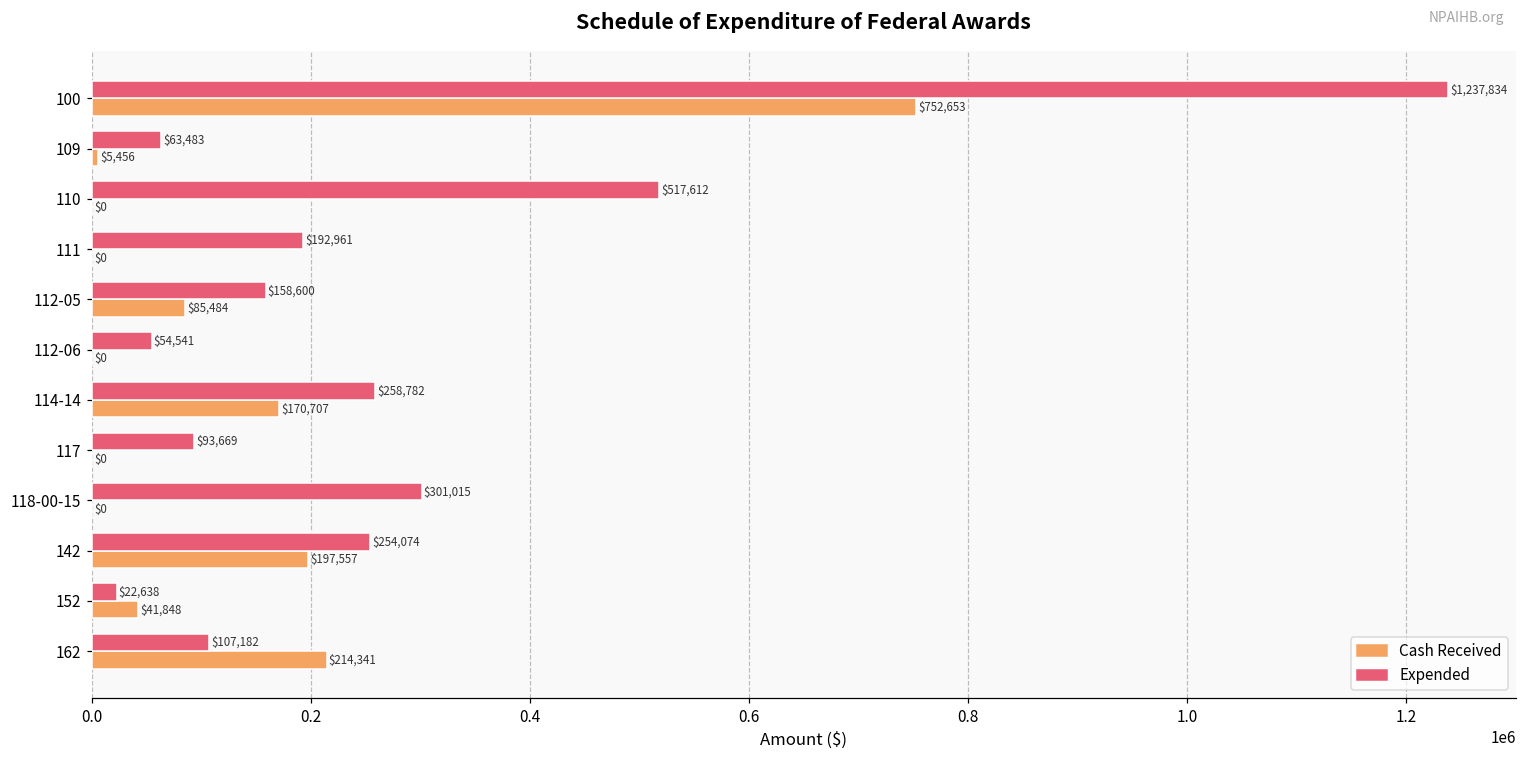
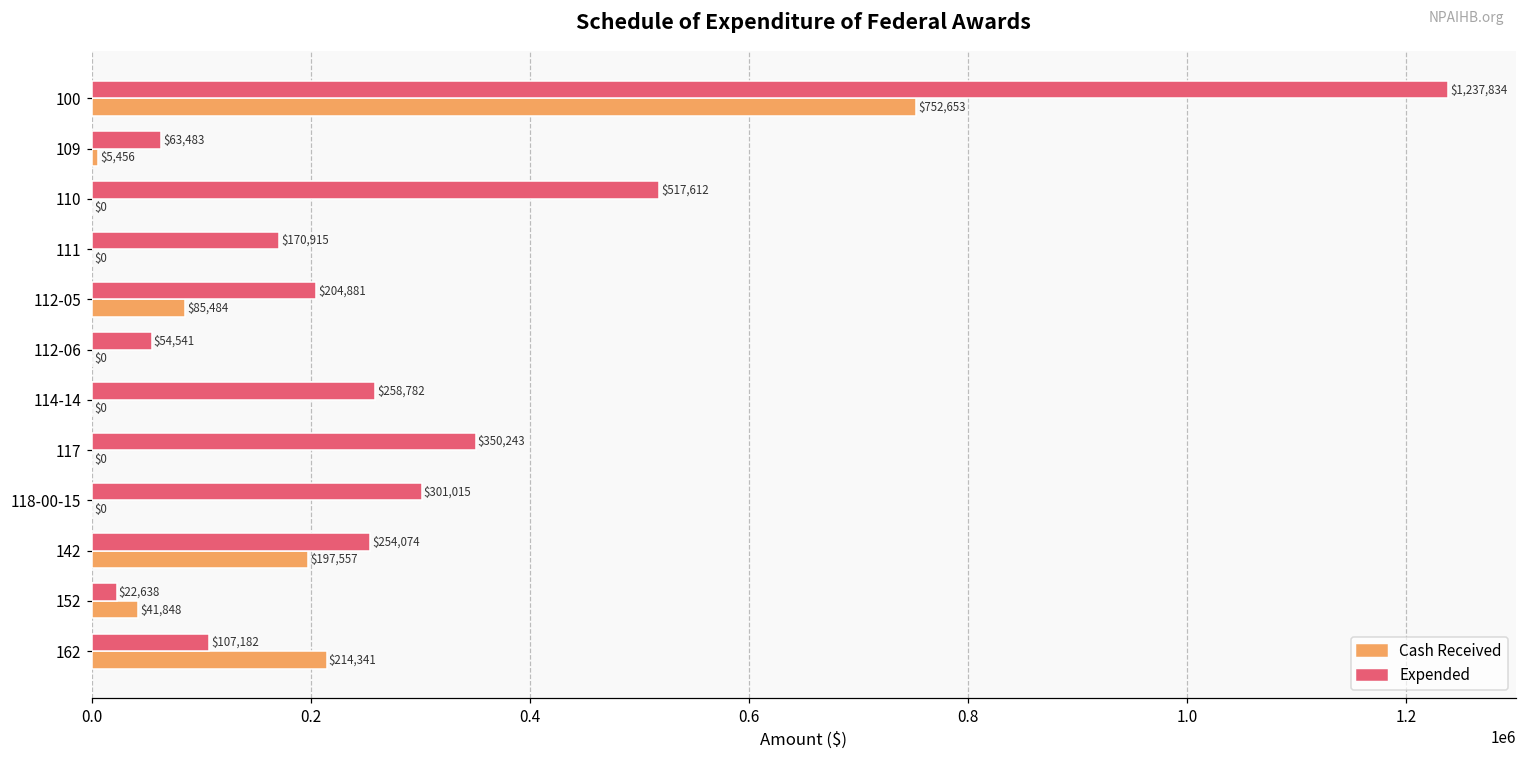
Expended, 111: $192,961 -> $170,915
Expended, 112-05: $158,600 -> $204,881
Cash Received, 114-14: $170,707 -> $0
Expended, 117: $93,669 -> $350,243
